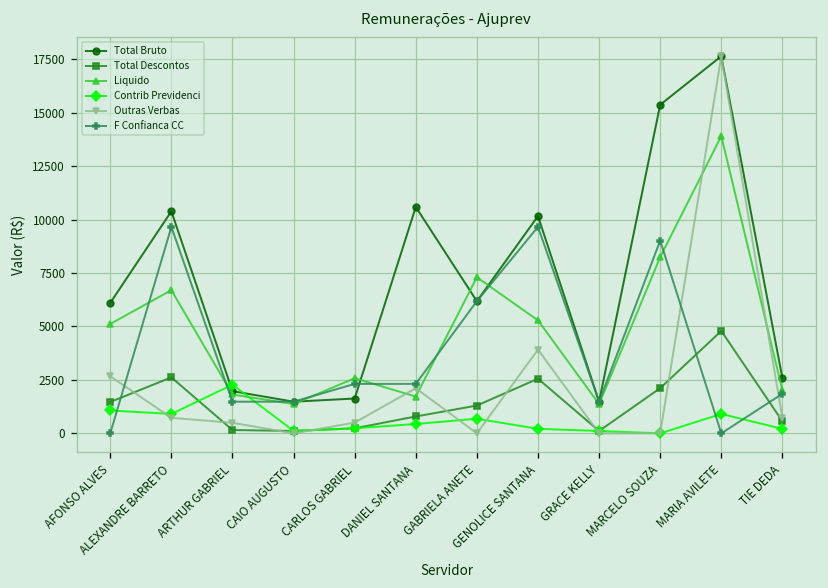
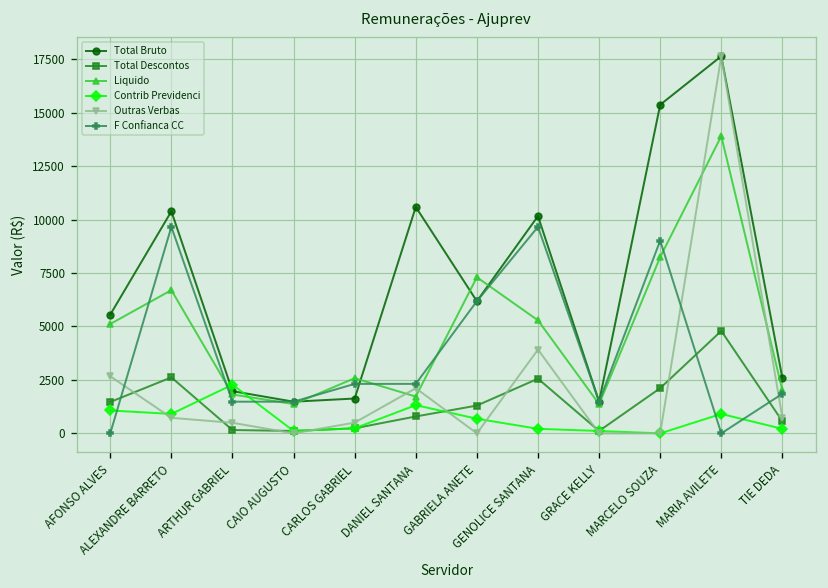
Total Bruto, AFONSO ALVES: 6100 -> 5600
Contrib Previdenci, DANIEL SANTANA: 400 -> 1300
